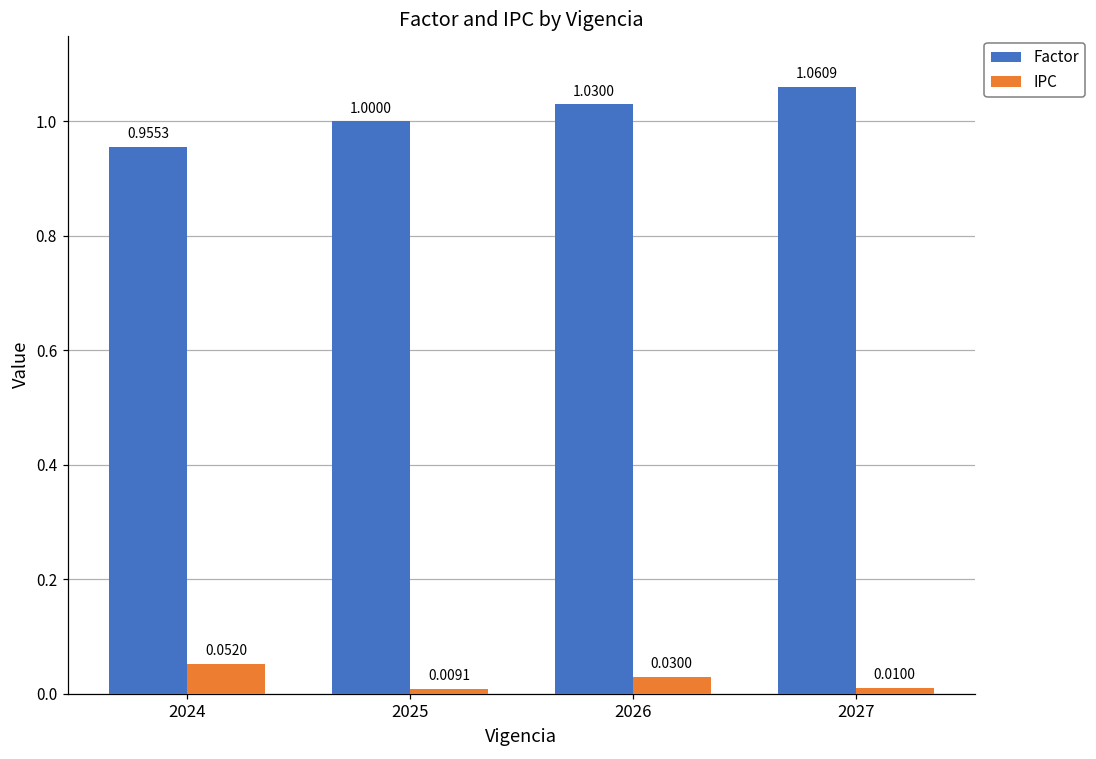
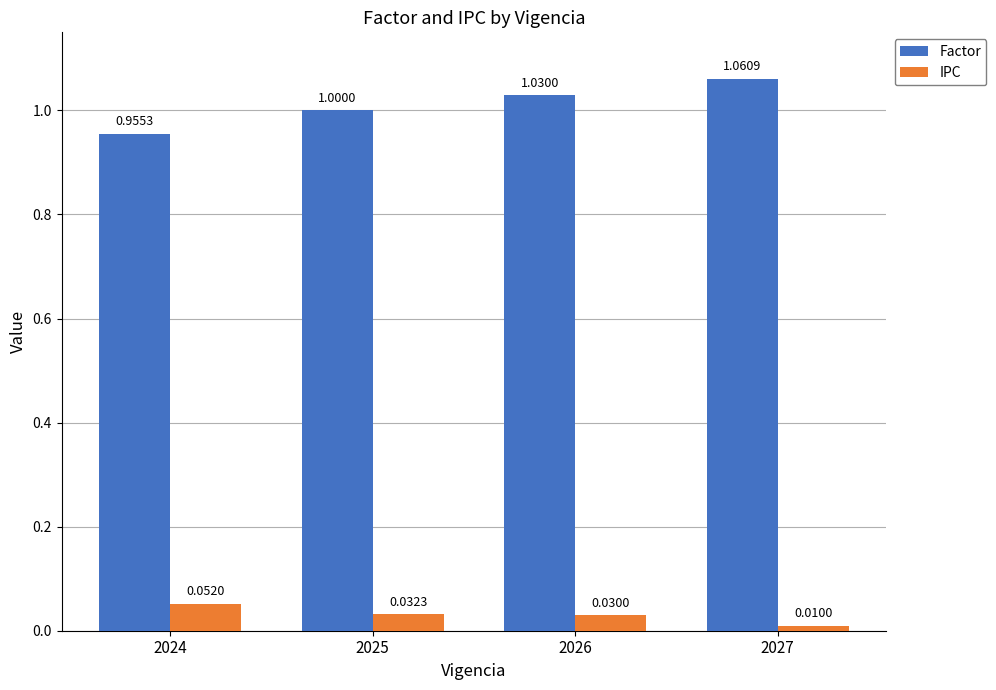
IPC, 2025: 0.0091 -> 0.0323
